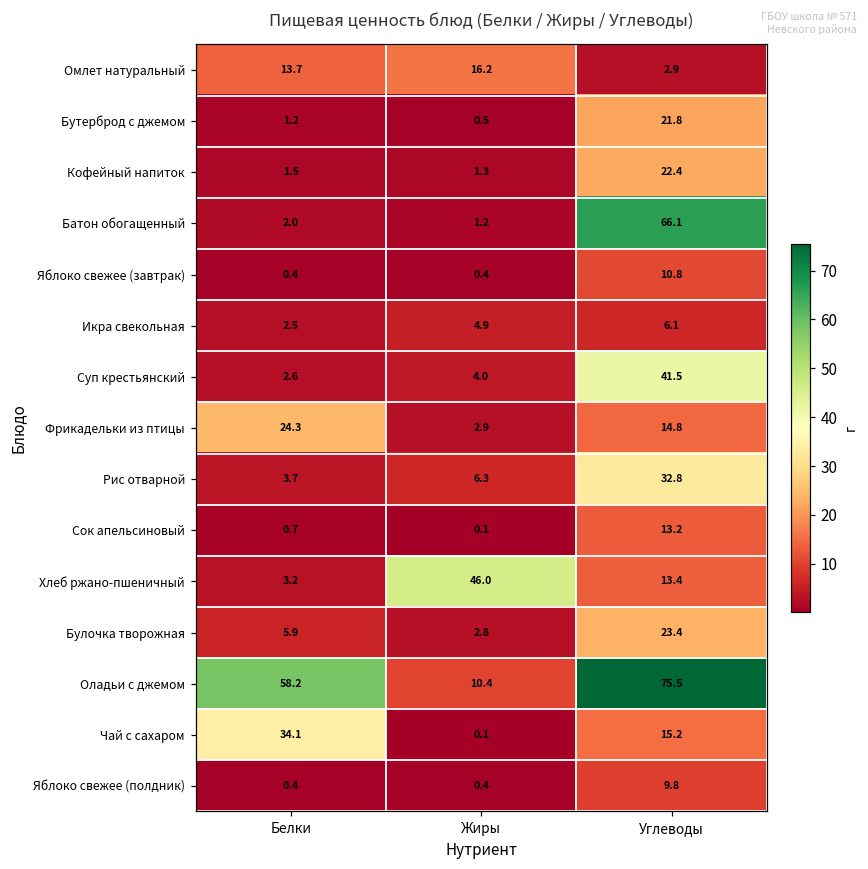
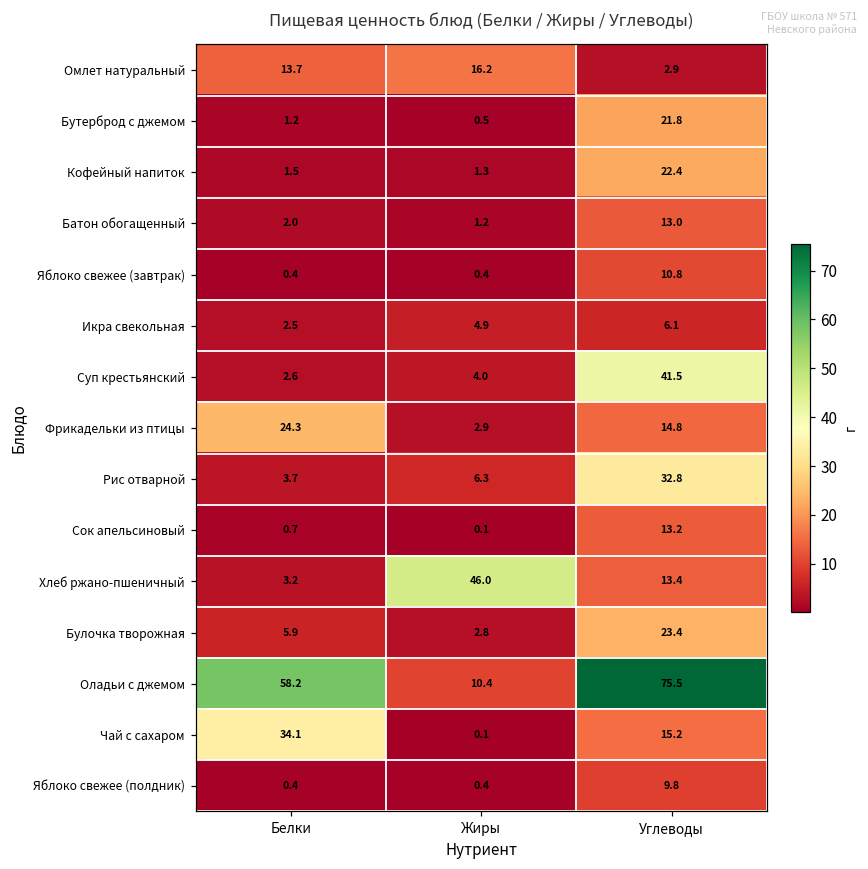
Батон обогащенный, Углеводы: 66.1 -> 13.0
